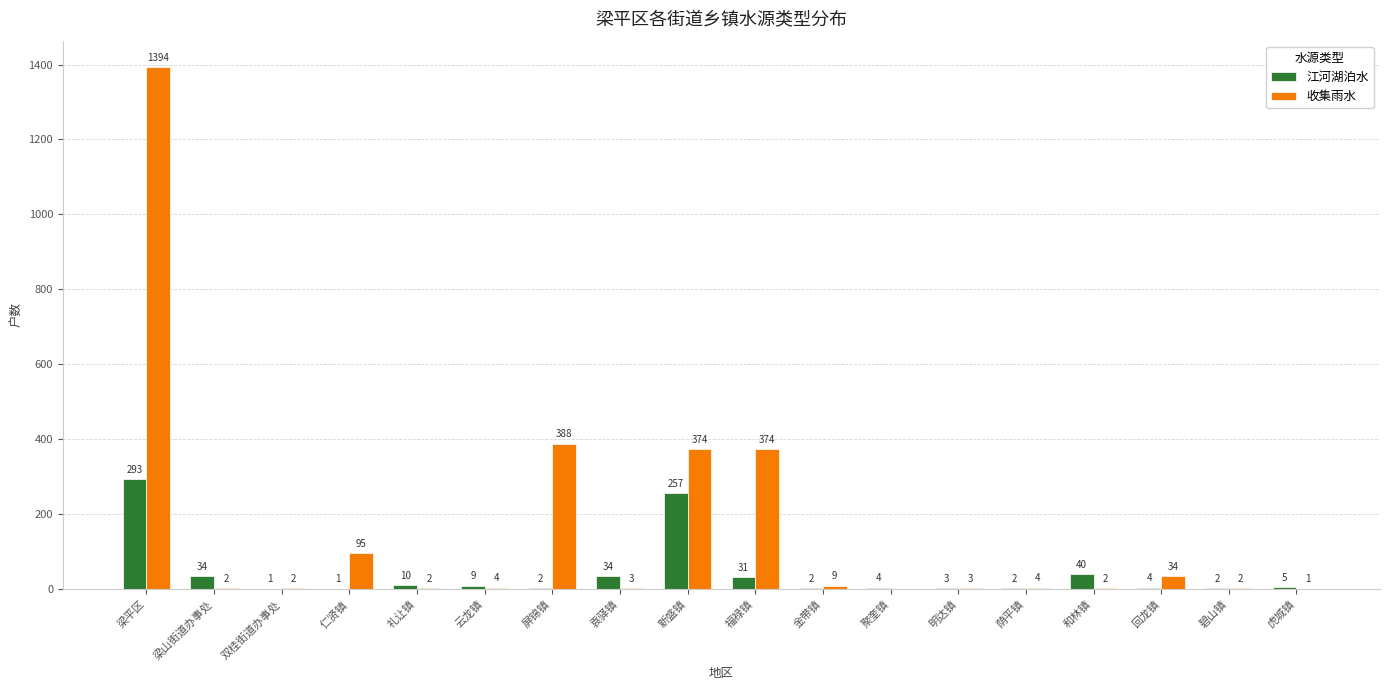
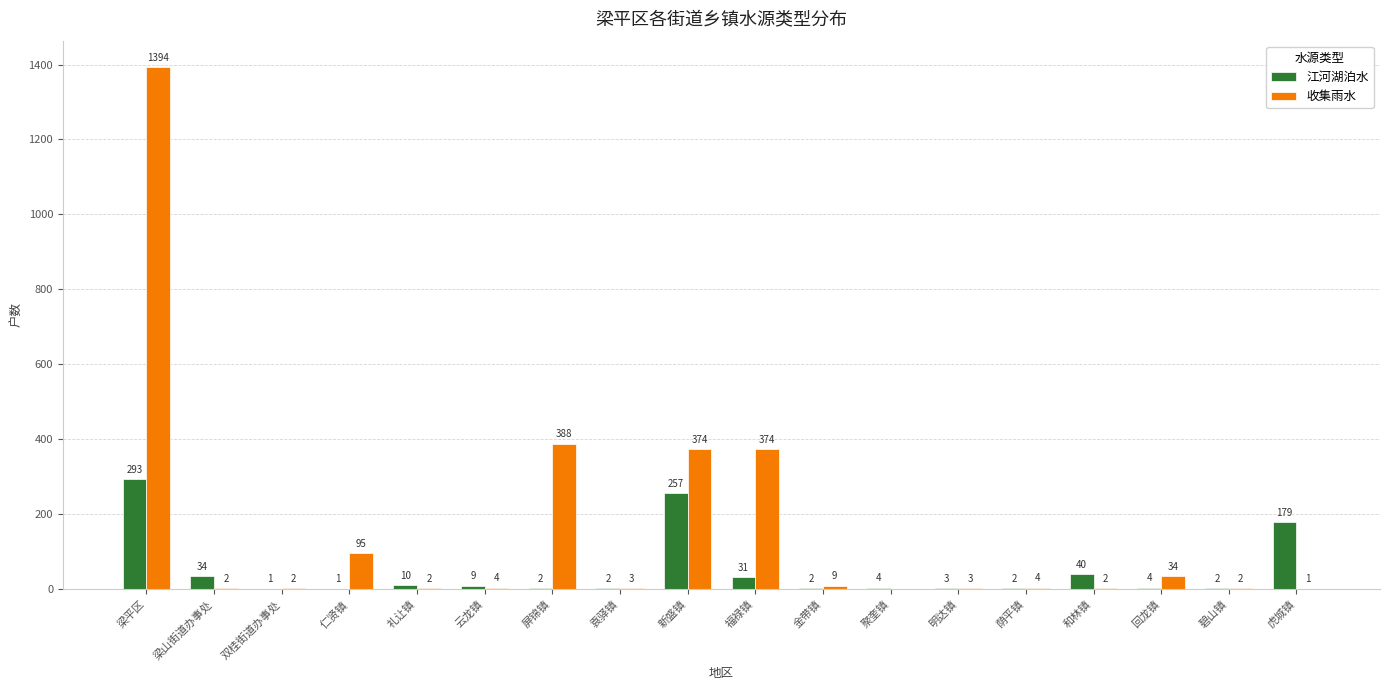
江河湖泊水, 袁驿镇: 34 -> 2
江河湖泊水, 虎城镇: 5 -> 179
